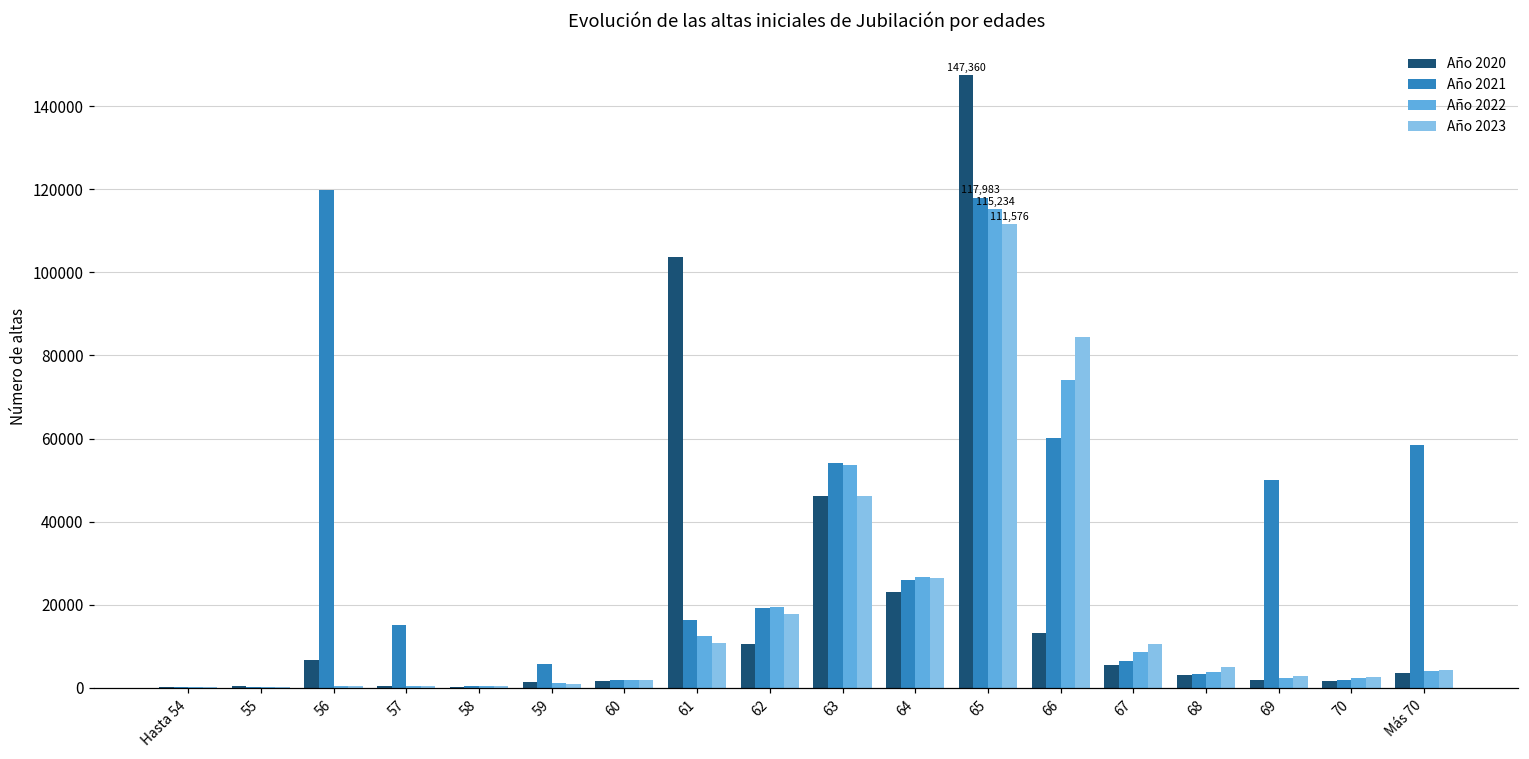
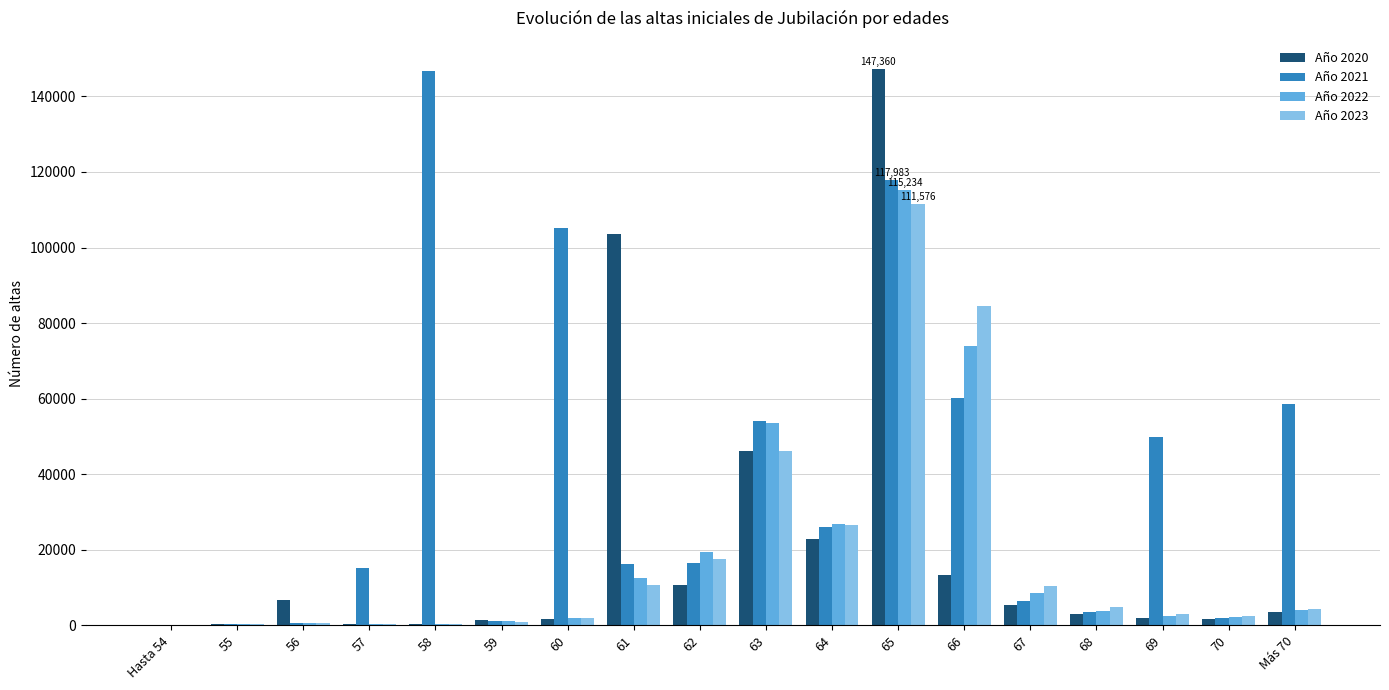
Año 2021, 56: 120000 -> 1000
Año 2021, 58: 0 -> 147000
Año 2021, 59: 6000 -> 1000
Año 2021, 60: 2000 -> 105000
Año 2021, 62: 19000 -> 16000
